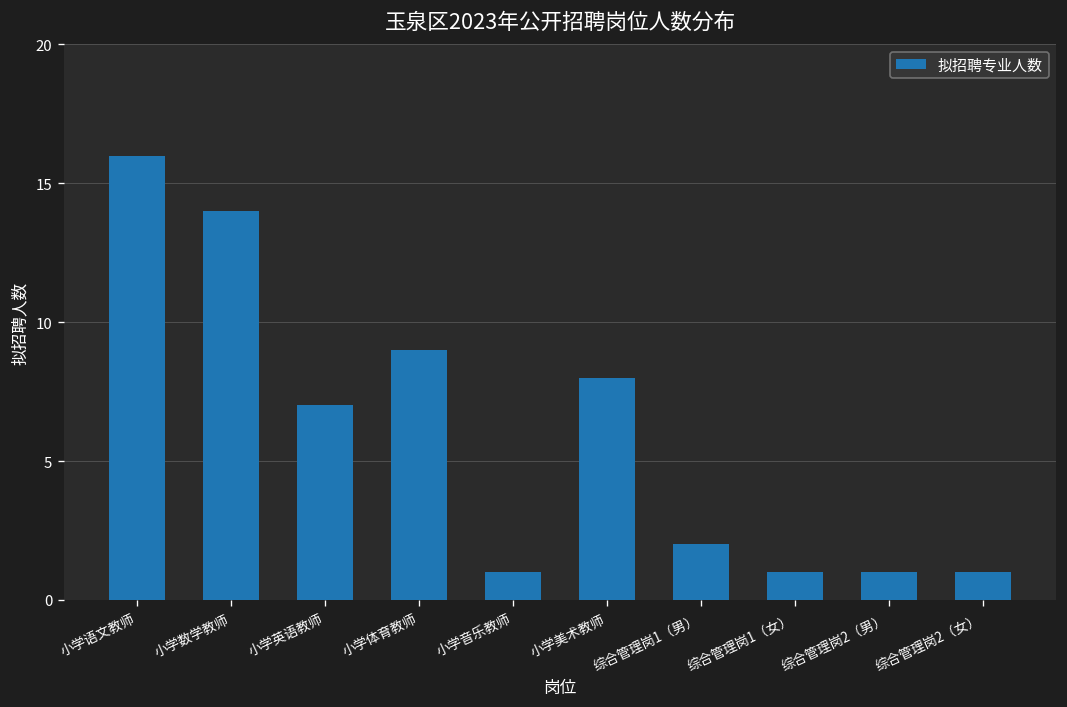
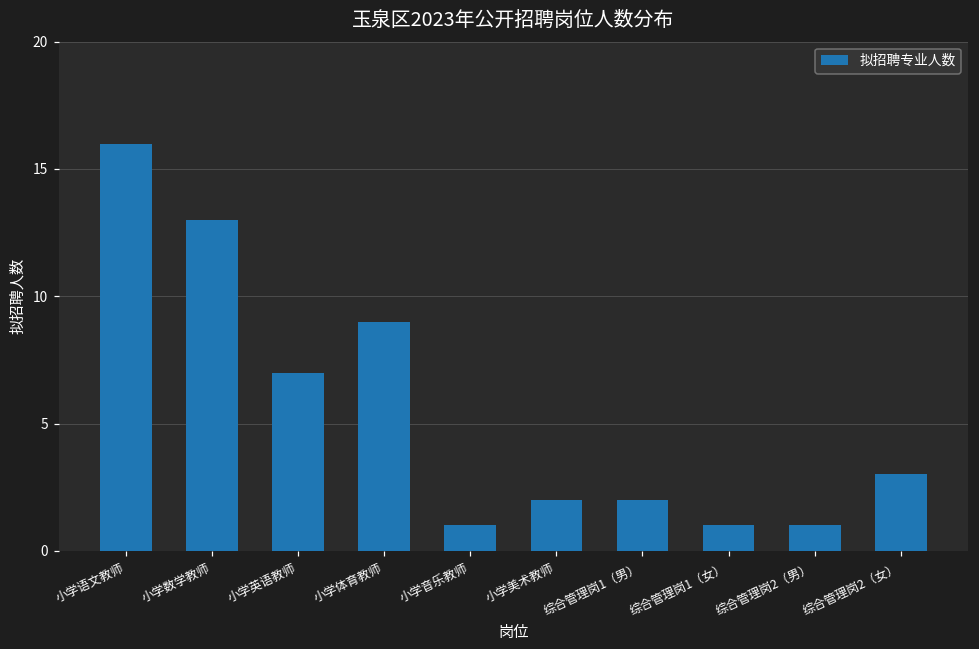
小学数学教师: 14 -> 13
小学美术教师: 8 -> 2
综合管理岗2（女）: 1 -> 3
